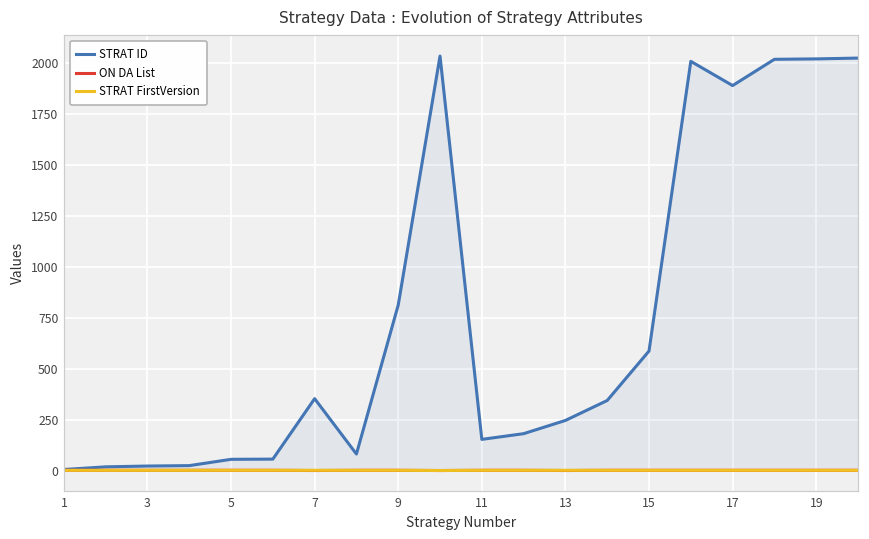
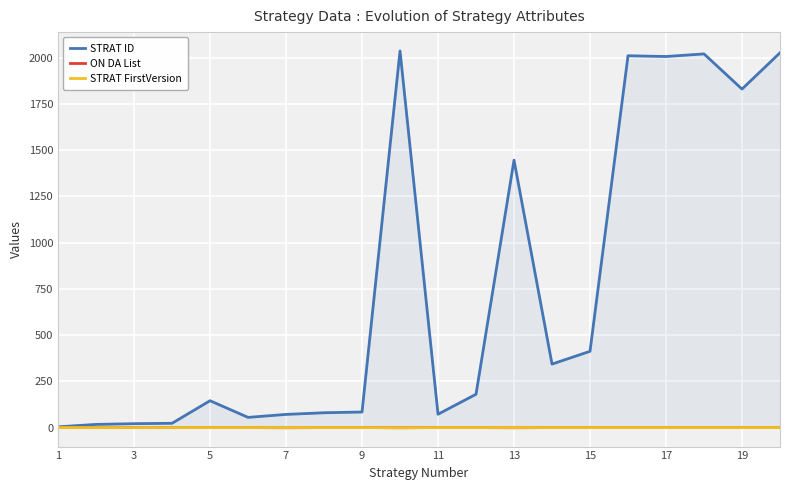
STRAT ID, 5: 60 -> 150
STRAT ID, 7: 350 -> 70
STRAT ID, 9: 810 -> 90
STRAT ID, 11: 150 -> 70
STRAT ID, 13: 250 -> 1450
STRAT ID, 15: 590 -> 410
STRAT ID, 17: 1890 -> 2010
STRAT ID, 19: 2020 -> 1830
